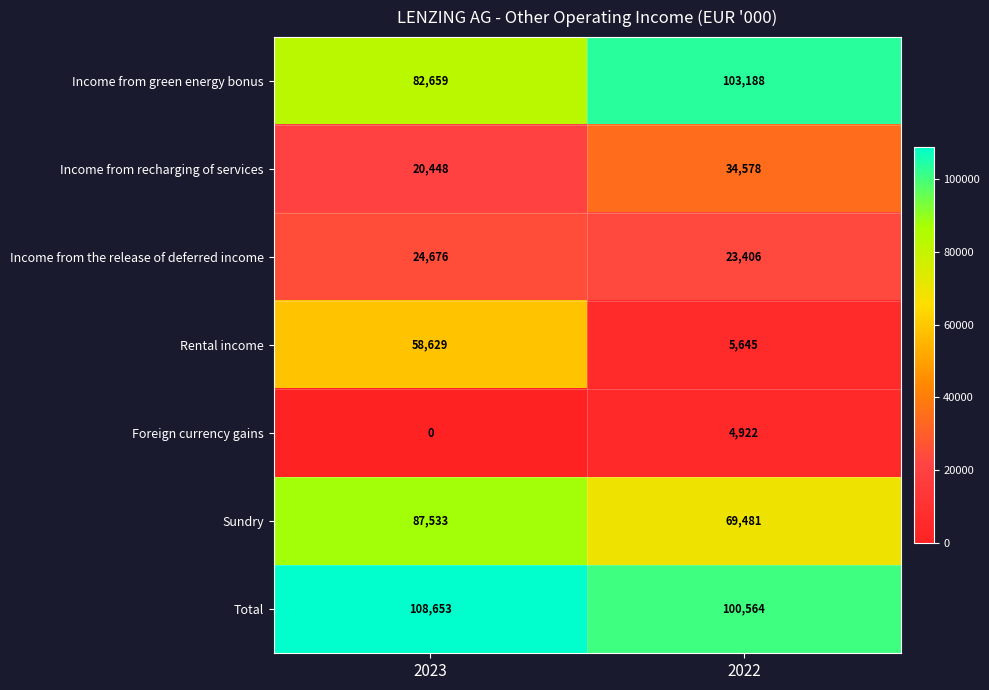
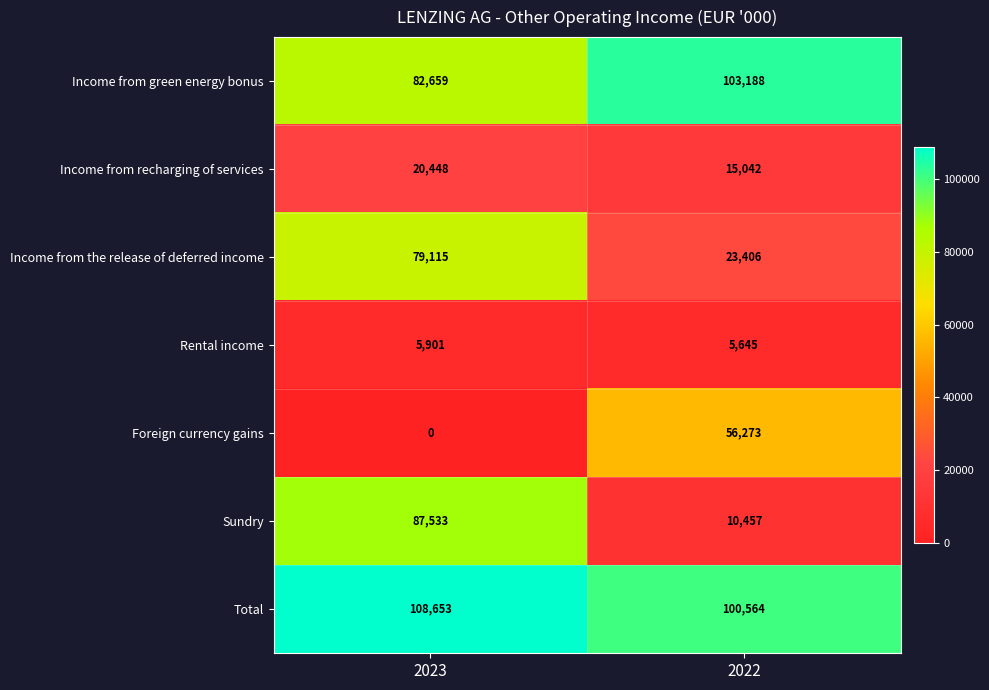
Income from recharging of services, 2022: 34,578 -> 15,042
Income from the release of deferred income, 2023: 24,676 -> 79,115
Rental income, 2023: 58,629 -> 5,901
Foreign currency gains, 2022: 4,922 -> 56,273
Sundry, 2022: 69,481 -> 10,457
